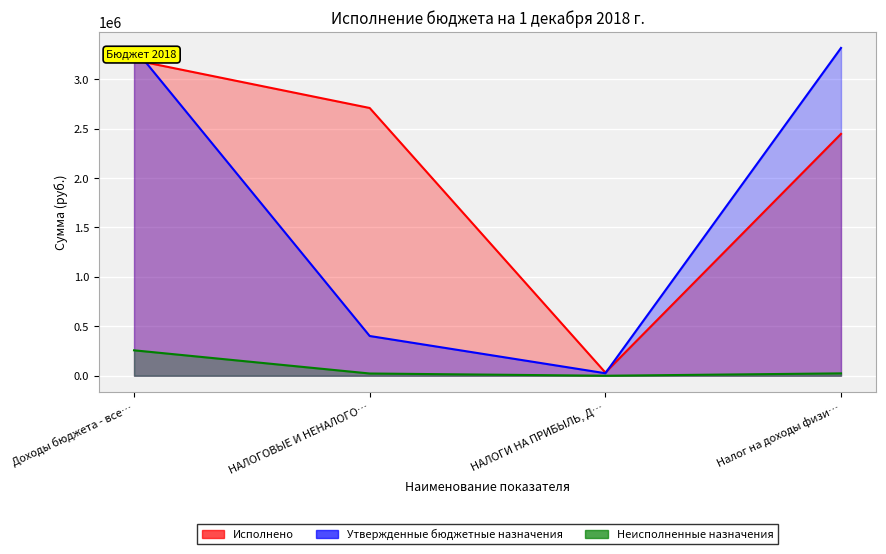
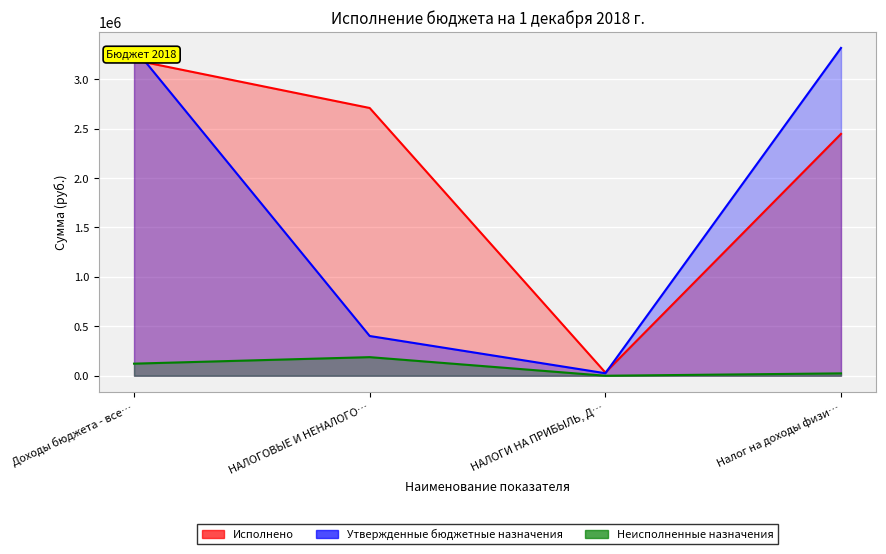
Неисполненные назначения, Доходы бюджета - все…: 300000 -> 100000
Неисполненные назначения, НАЛОГОВЫЕ И НЕНАЛОГО…: 0 -> 200000
